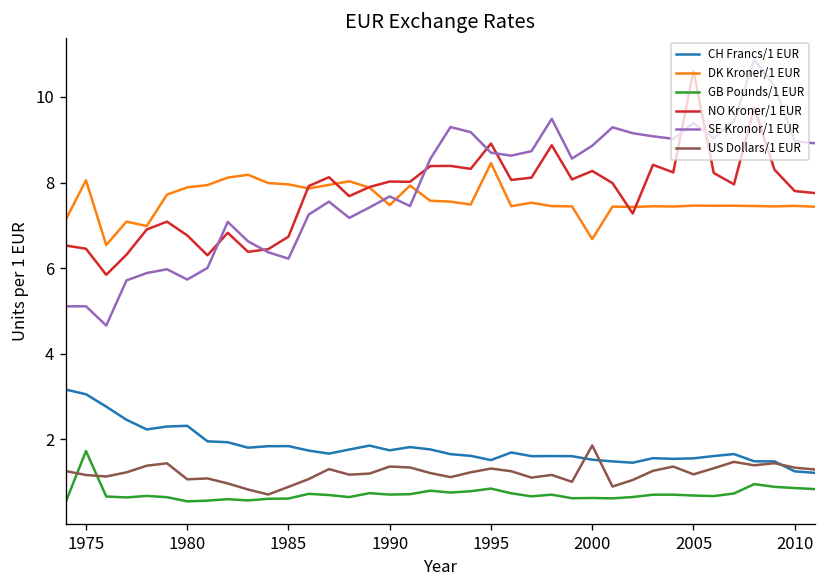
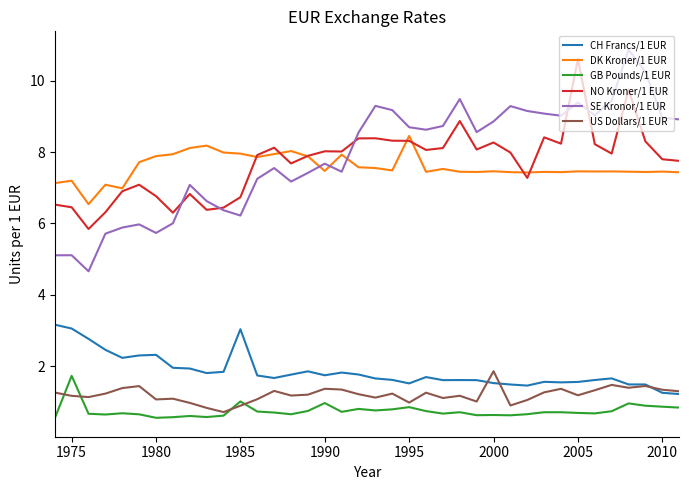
DK Kroner/1 EUR, 1975: 8.1 -> 7.2
CH Francs/1 EUR, 1985: 1.8 -> 3.0
GB Pounds/1 EUR, 1985: 0.6 -> 1.0
GB Pounds/1 EUR, 1990: 0.7 -> 1.0
NO Kroner/1 EUR, 1995: 8.9 -> 8.3
US Dollars/1 EUR, 1995: 1.3 -> 1.0
DK Kroner/1 EUR, 2000: 6.7 -> 7.5
